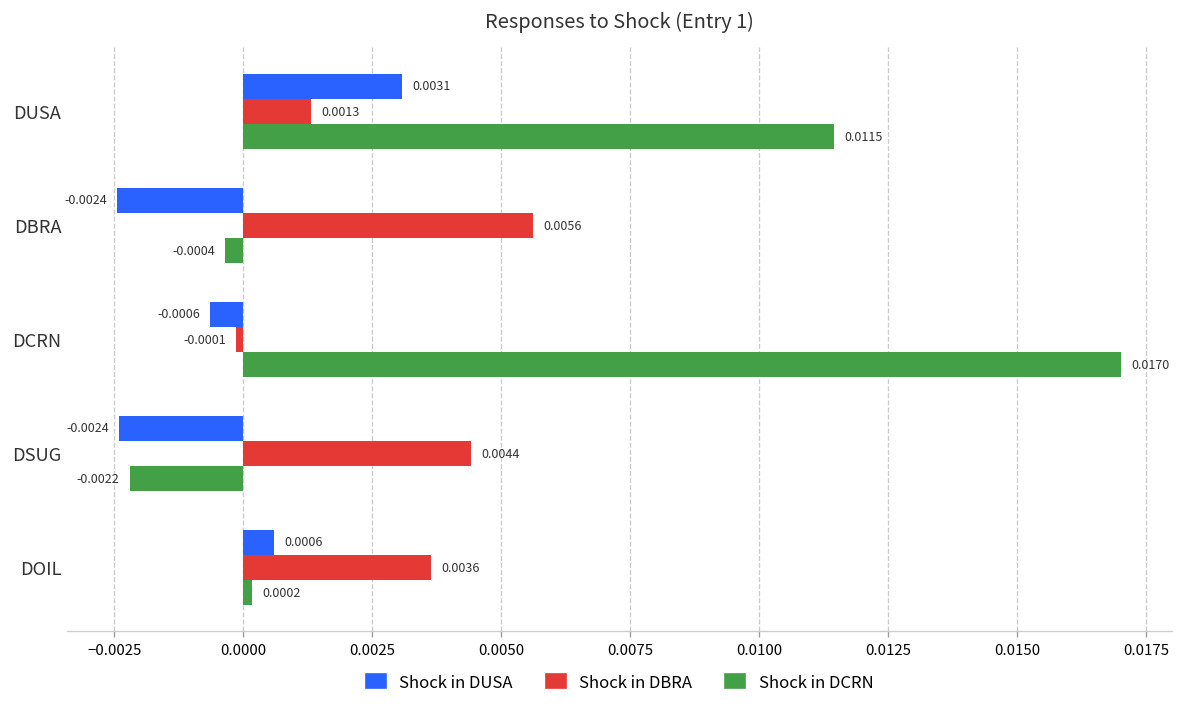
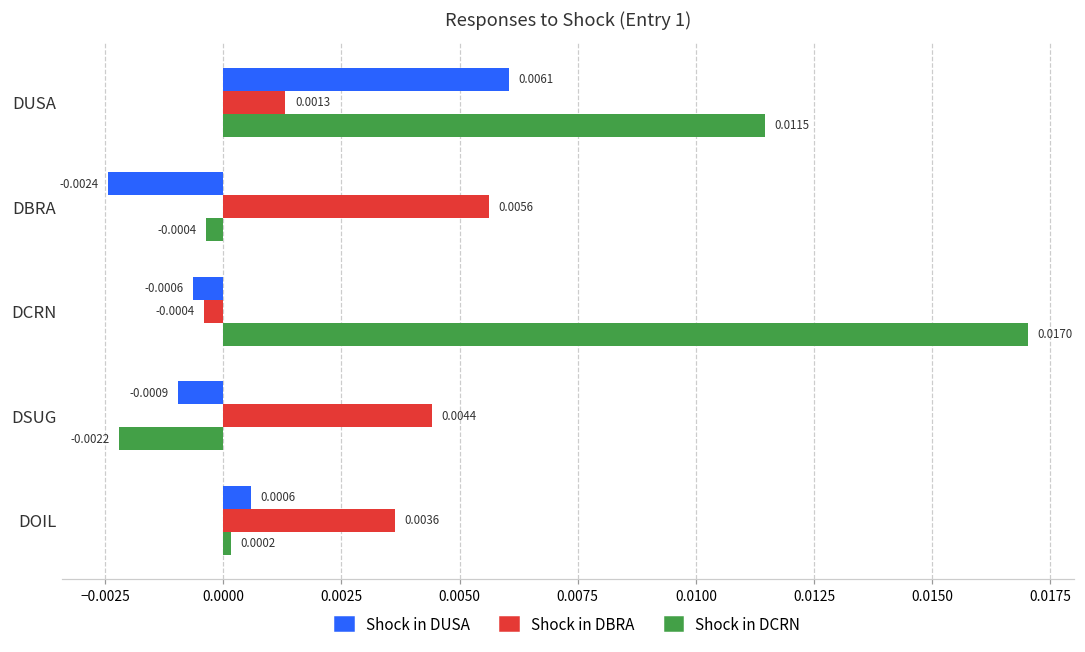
Shock in DUSA, DUSA: 0.0031 -> 0.0061
Shock in DBRA, DCRN: -0.0001 -> -0.0004
Shock in DUSA, DSUG: -0.0024 -> -0.0009
